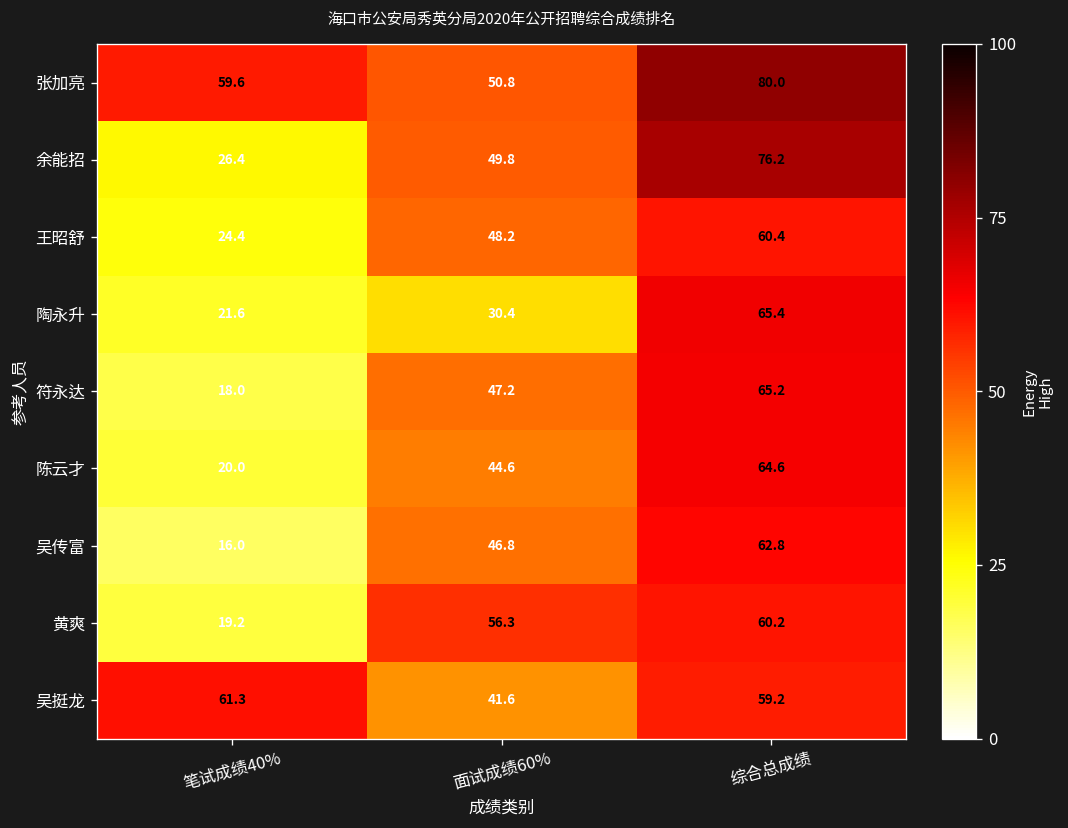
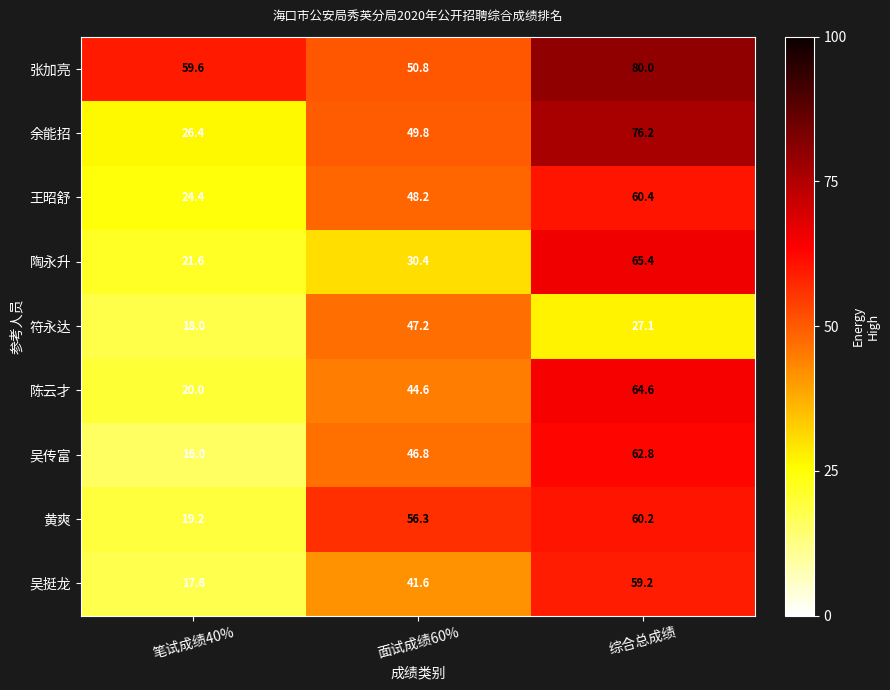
符永达, 综合总成绩: 65.2 -> 27.1
吴挺龙, 笔试成绩40%: 61.3 -> 17.6
